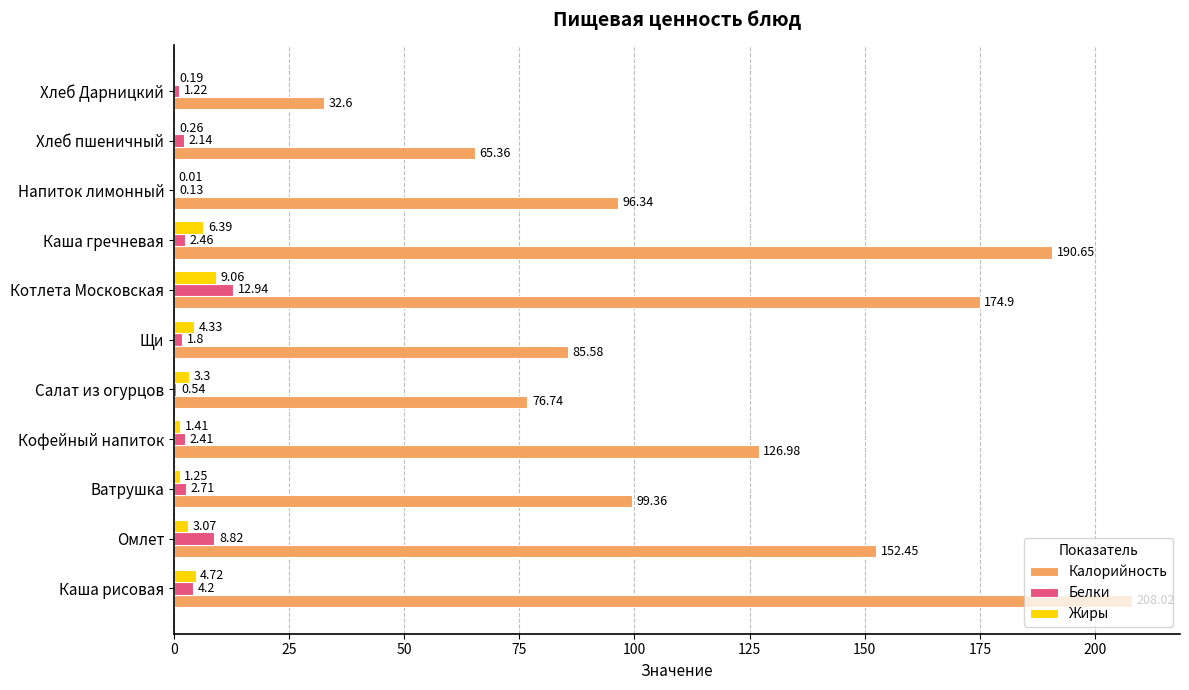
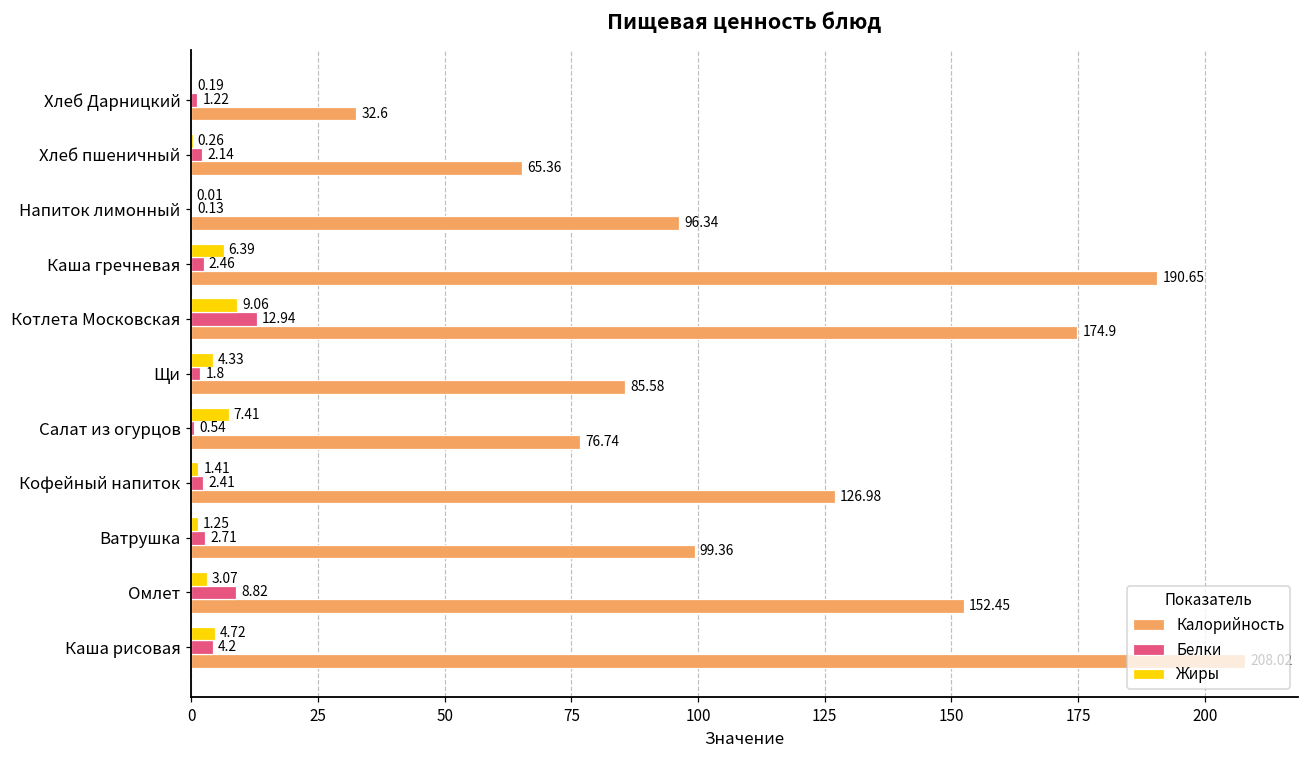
Жиры, Салат из огурцов: 3.3 -> 7.41
